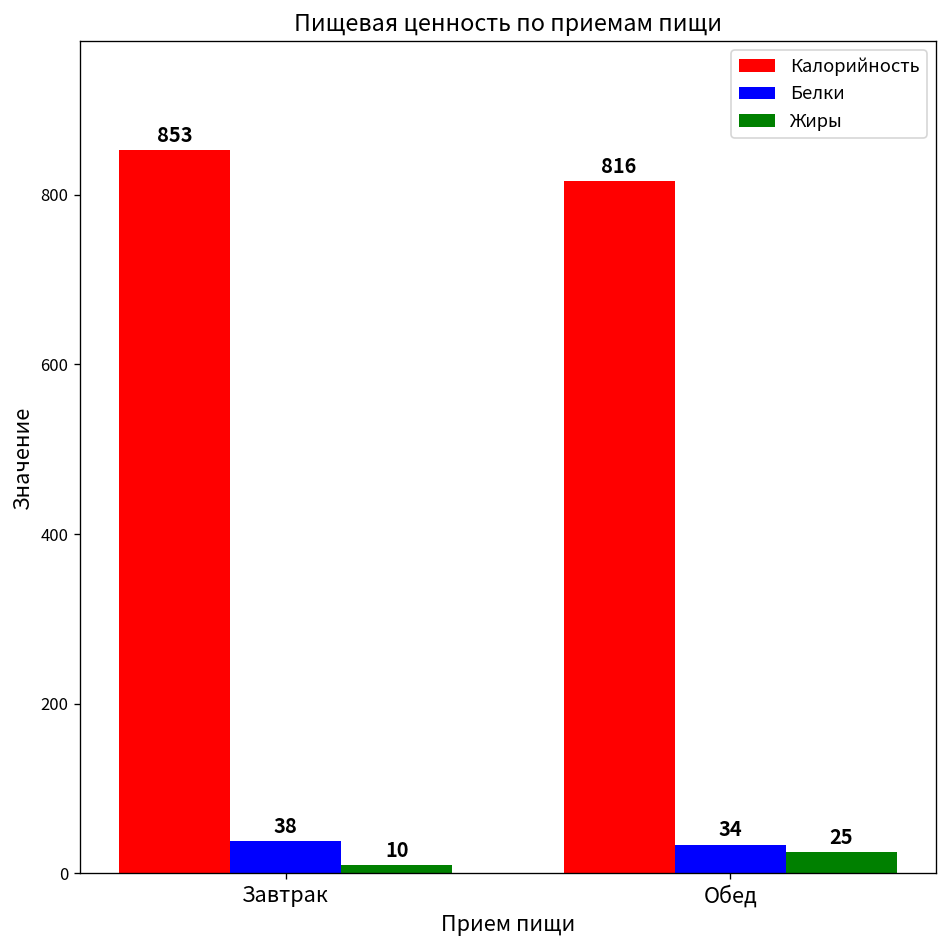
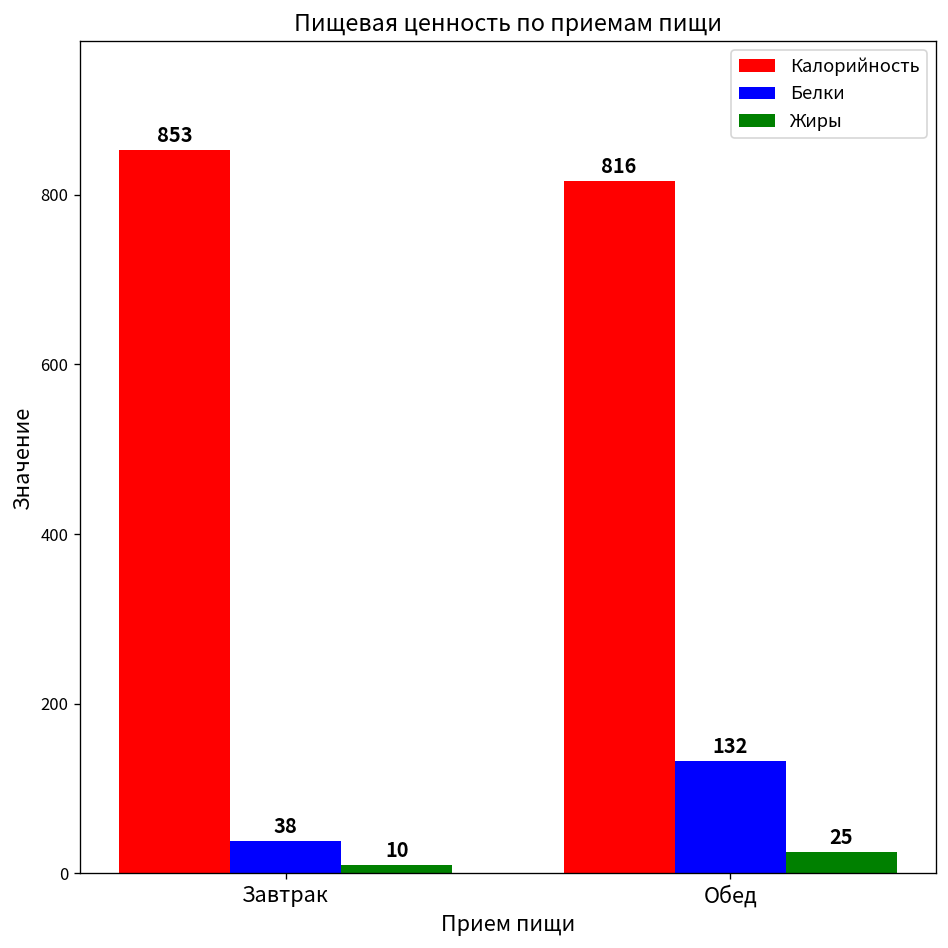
Белки, Обед: 34 -> 132
